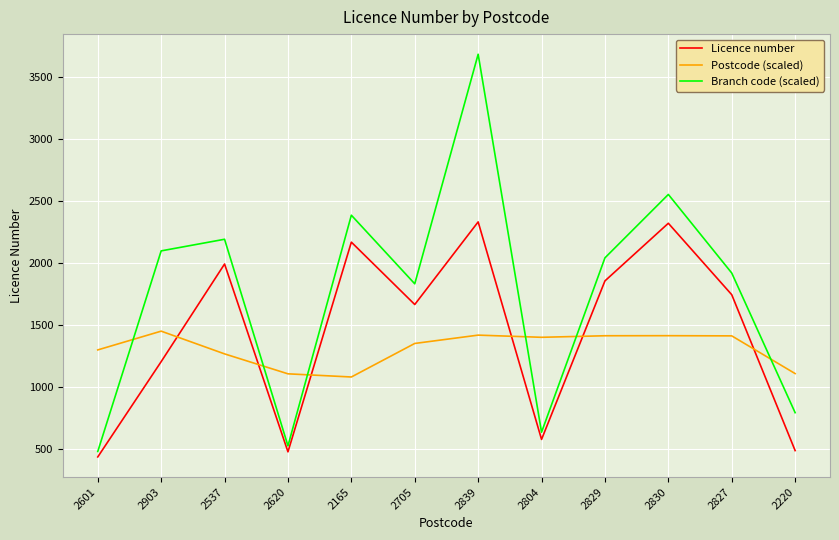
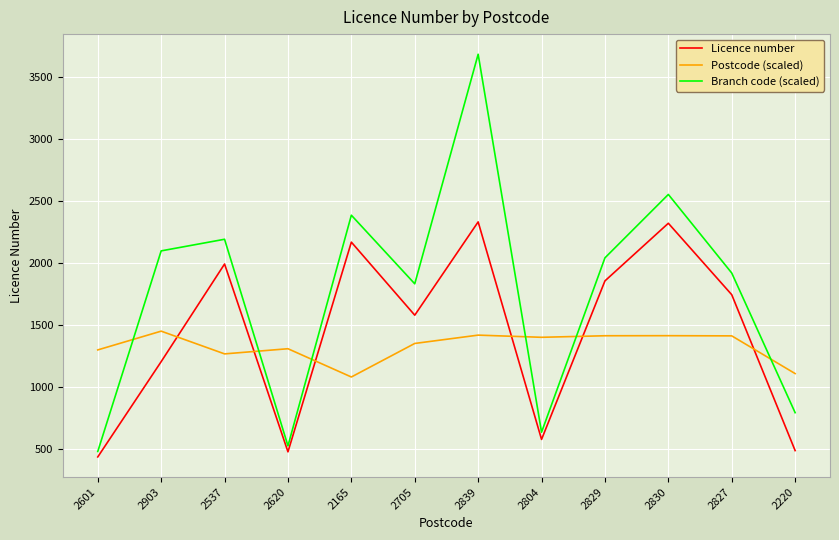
Postcode (scaled), 2620: 1110 -> 1310
Licence number, 2705: 1670 -> 1580
